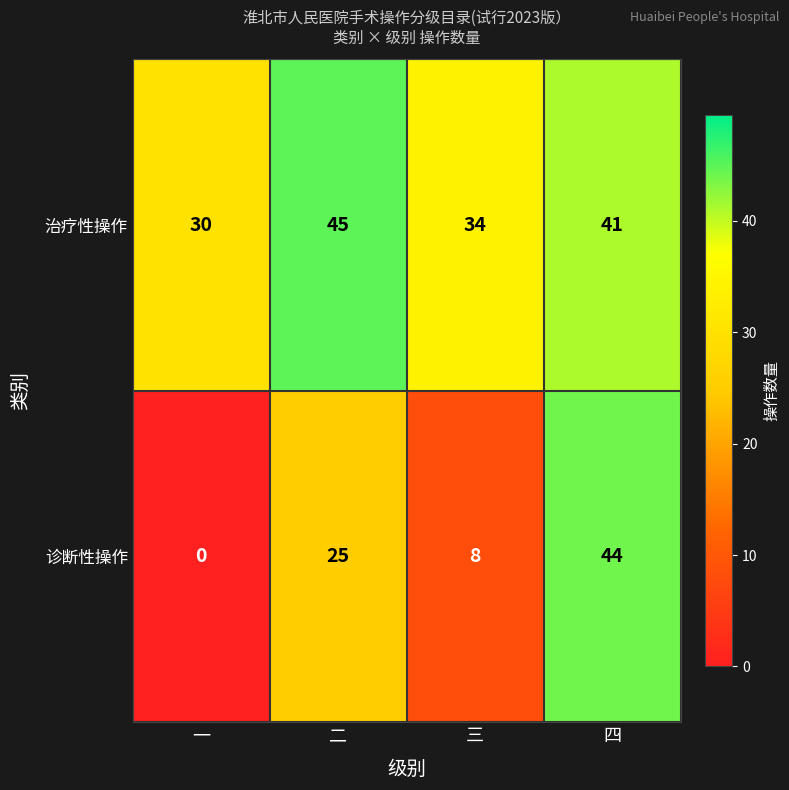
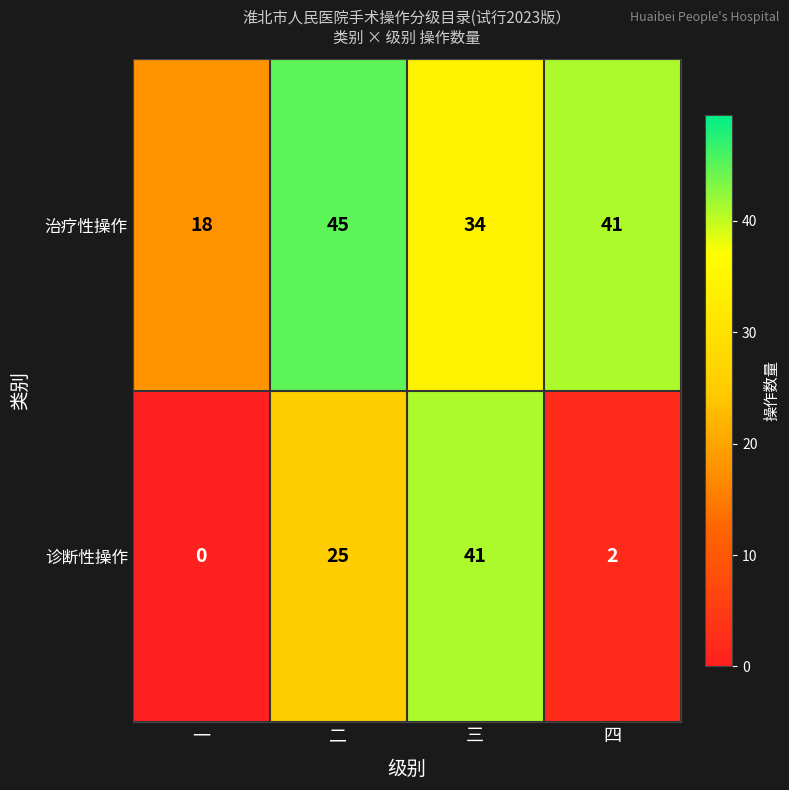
治疗性操作, 一: 30 -> 18
诊断性操作, 三: 8 -> 41
诊断性操作, 四: 44 -> 2
